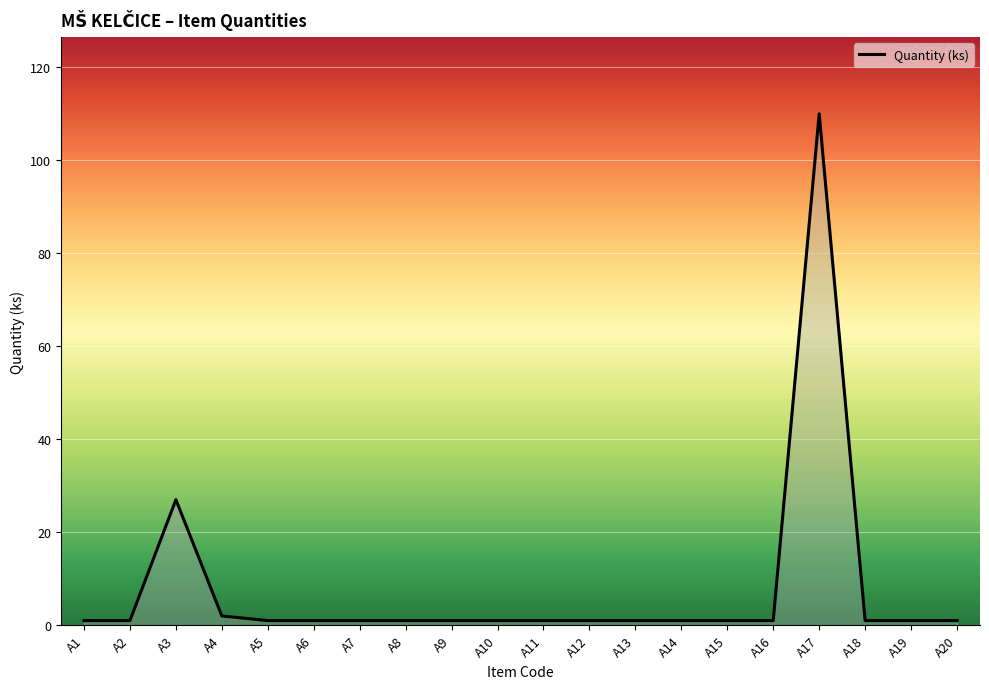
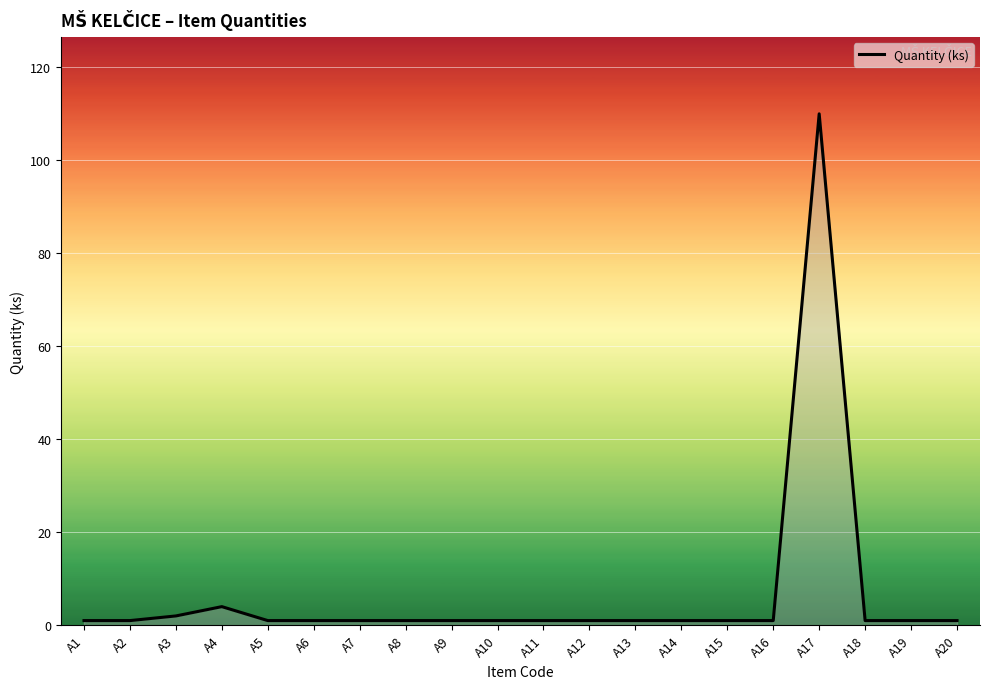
A3: 27 -> 2
A4: 2 -> 4
